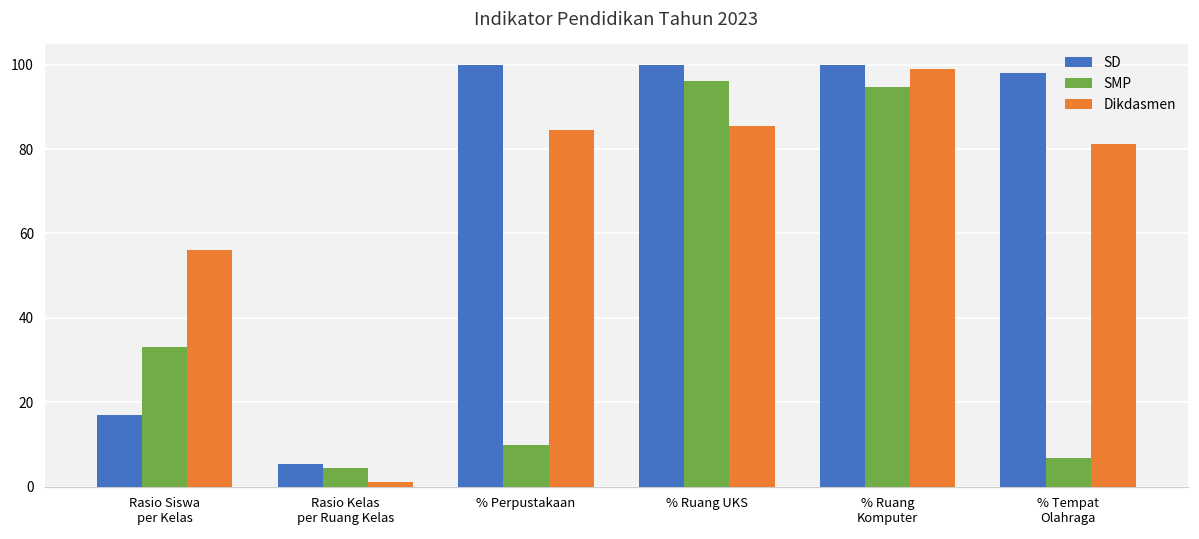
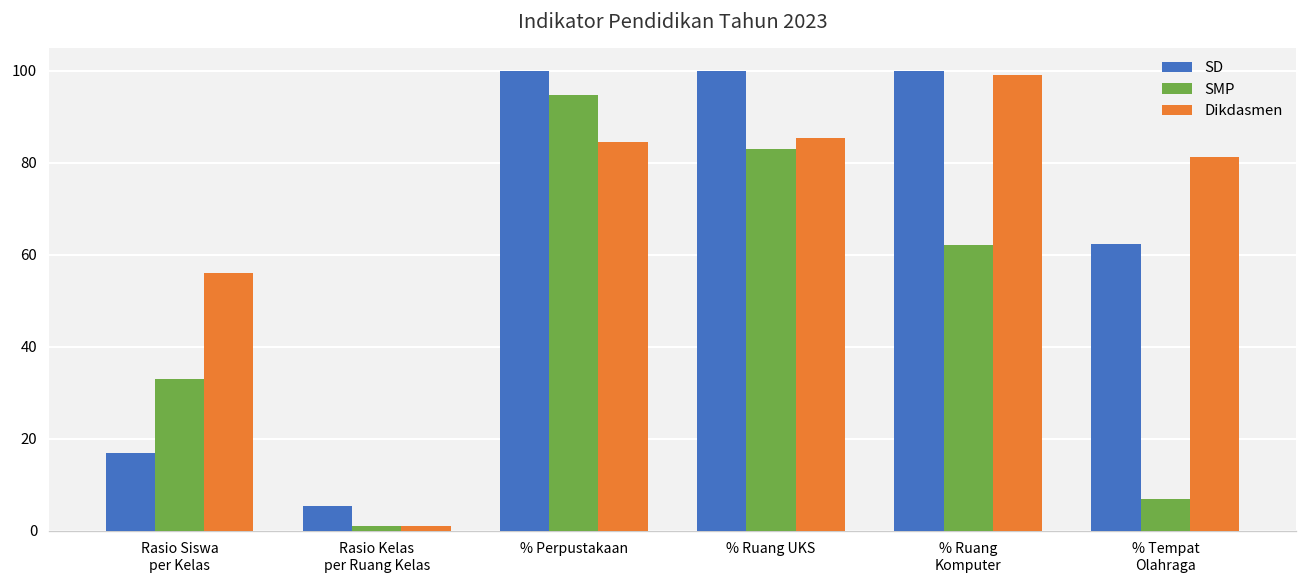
SMP, Rasio Kelas per Ruang Kelas: 4 -> 1
SMP, % Perpustakaan: 10 -> 95
SMP, % Ruang UKS: 96 -> 83
SMP, % Ruang Komputer: 95 -> 62
SD, % Tempat Olahraga: 98 -> 62
